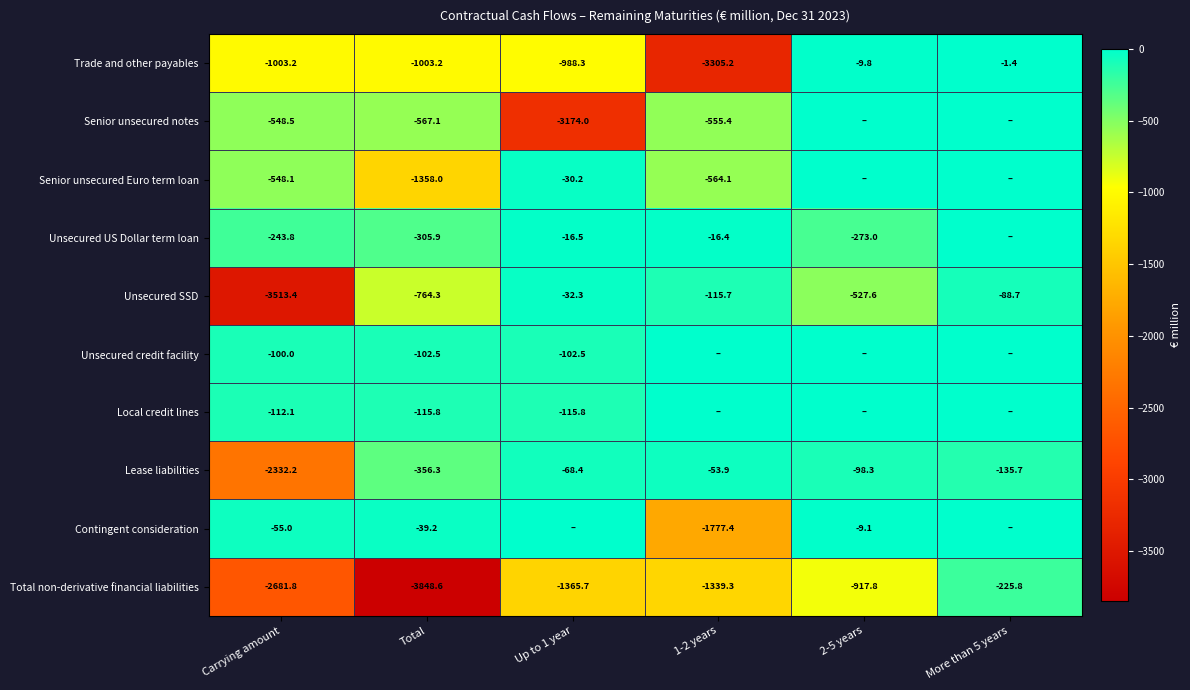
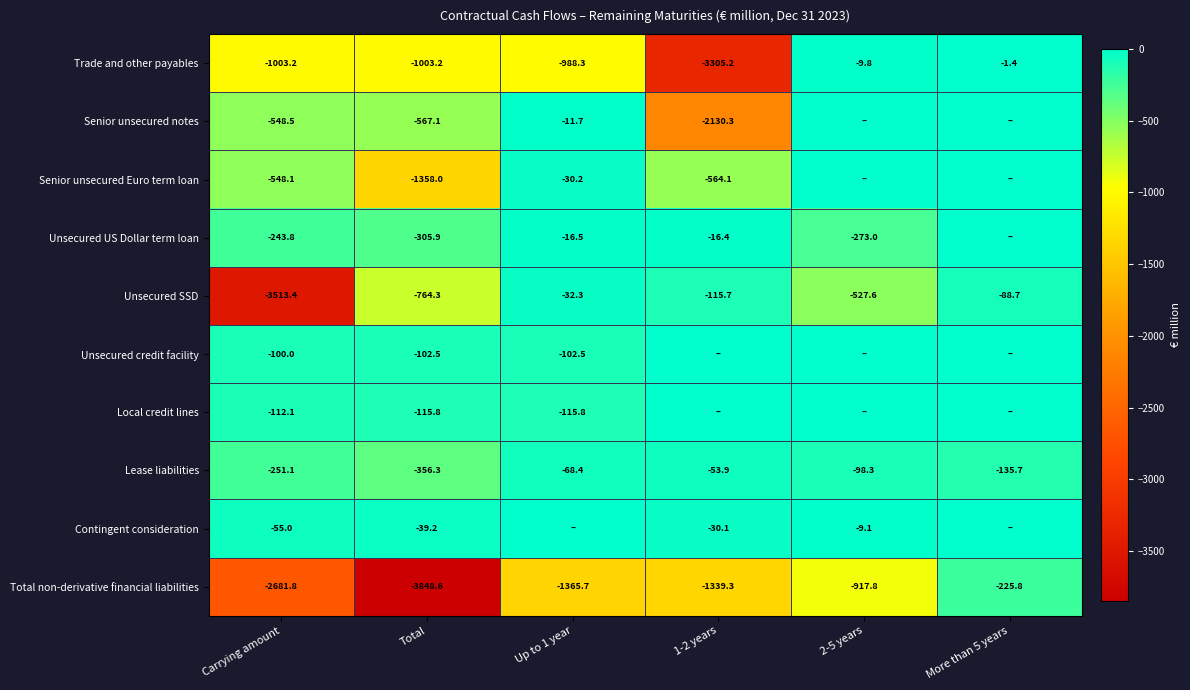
Senior unsecured notes, Up to 1 year: -3174.0 -> -11.7
Senior unsecured notes, 1-2 years: -555.4 -> -2130.3
Lease liabilities, Carrying amount: -2332.2 -> -251.1
Contingent consideration, 1-2 years: -1777.4 -> -30.1
